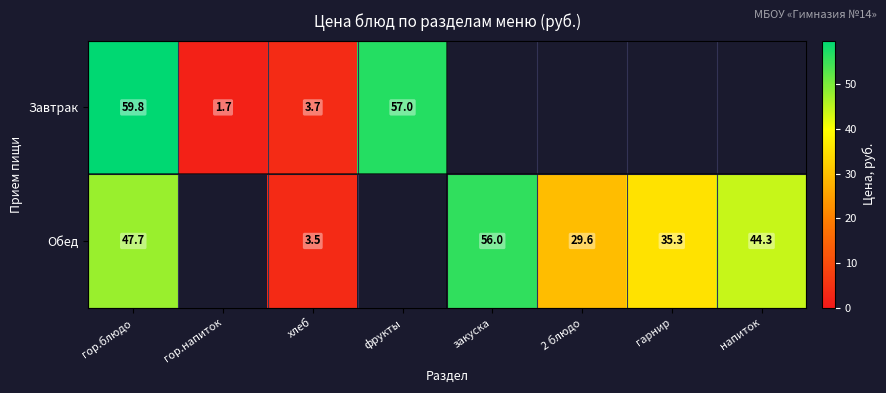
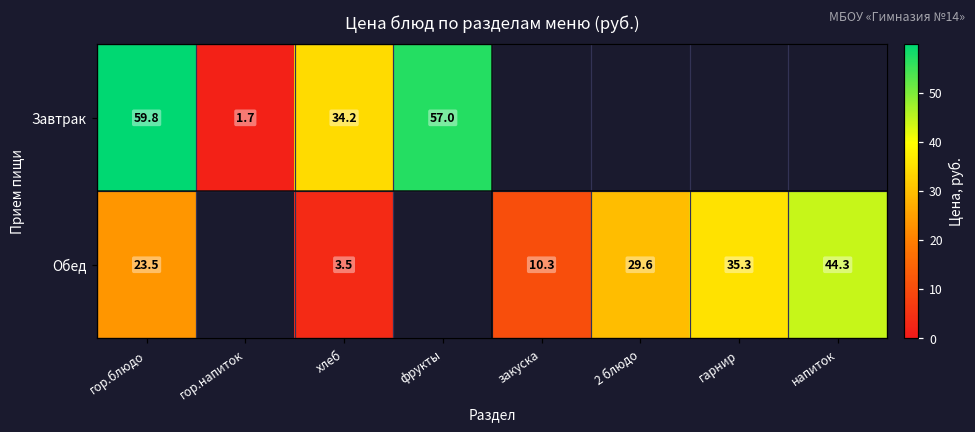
Завтрак, хлеб: 3.7 -> 34.2
Обед, гор.блюдо: 47.7 -> 23.5
Обед, закуска: 56.0 -> 10.3
